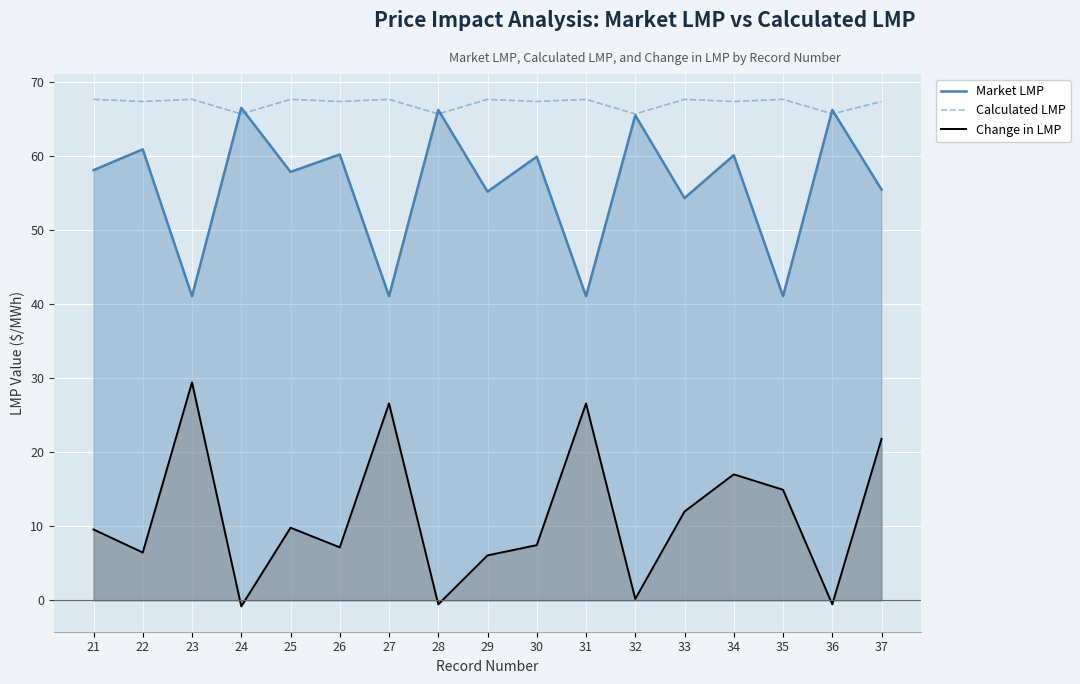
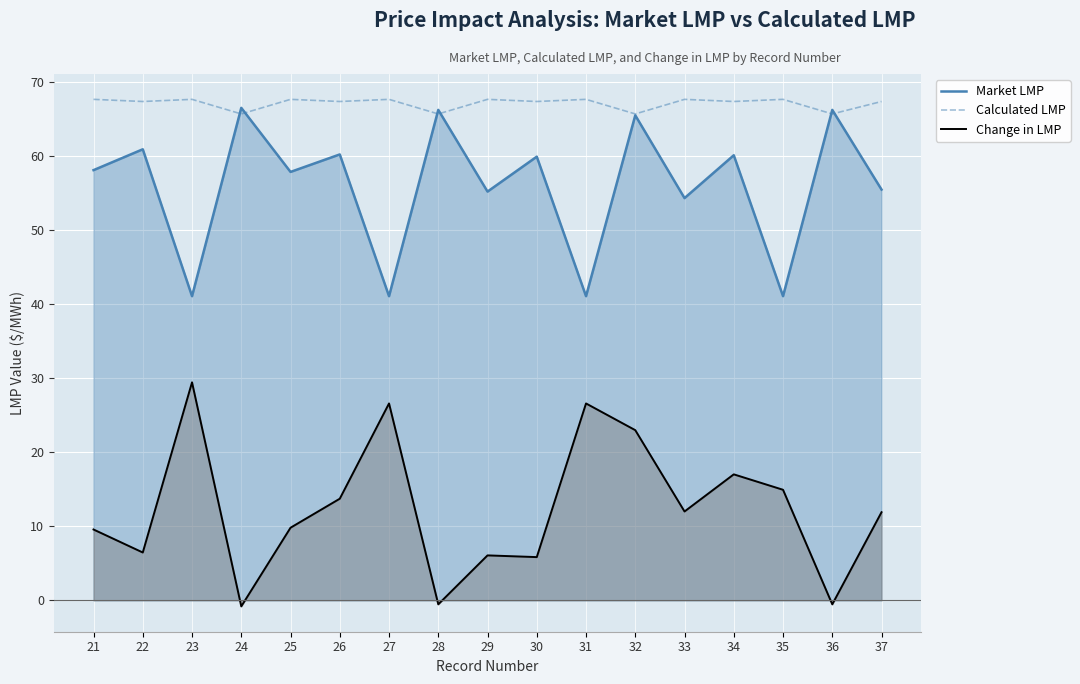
Change in LMP, 26: 7 -> 14
Change in LMP, 30: 7 -> 6
Change in LMP, 32: 0 -> 23
Change in LMP, 37: 22 -> 12
